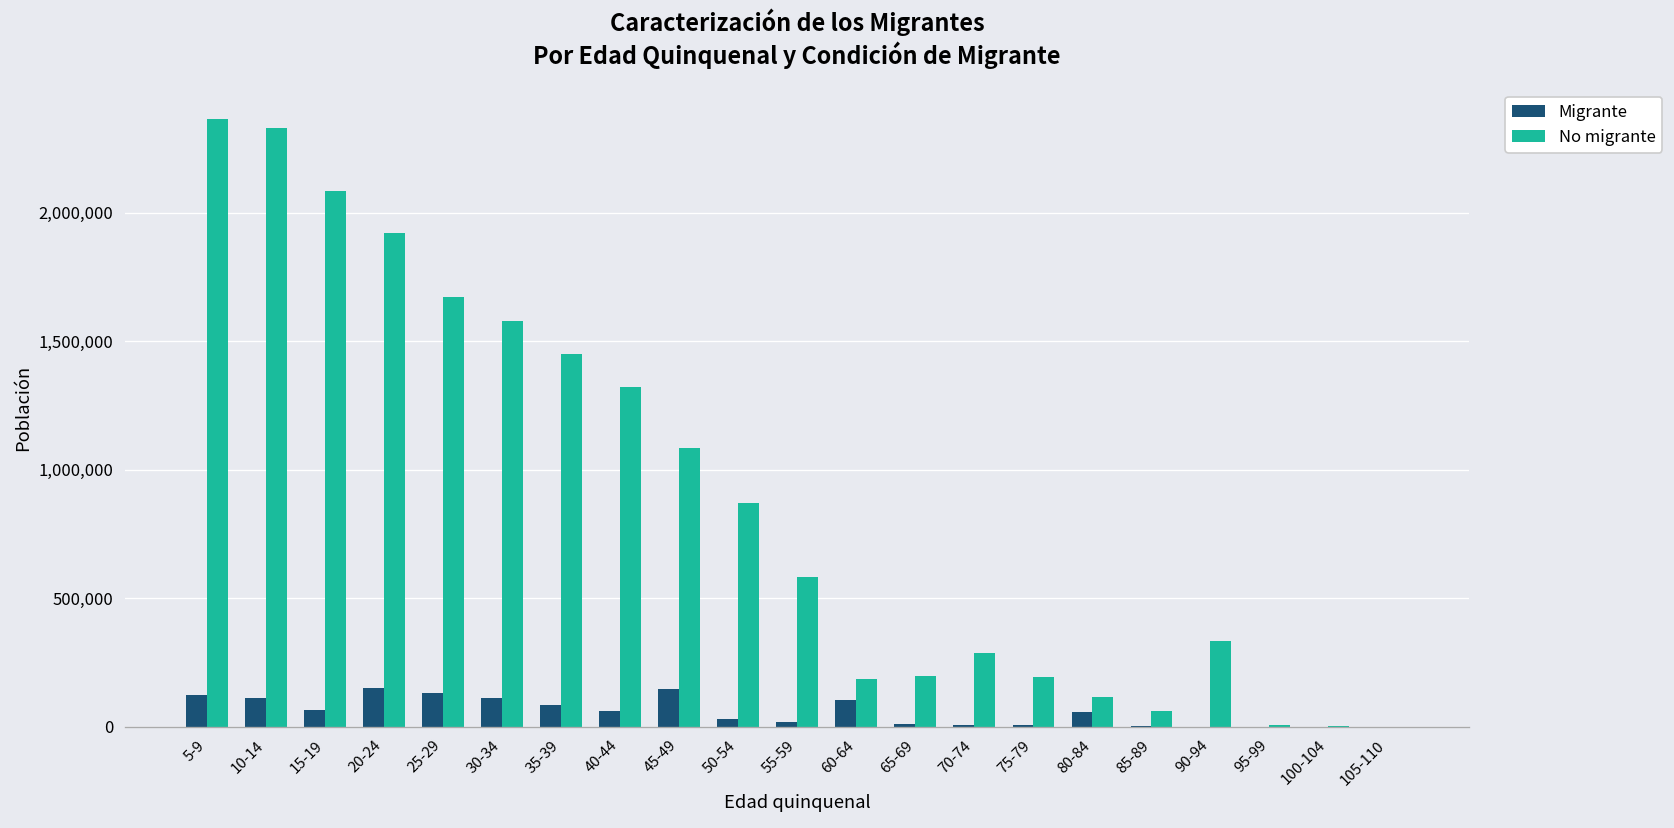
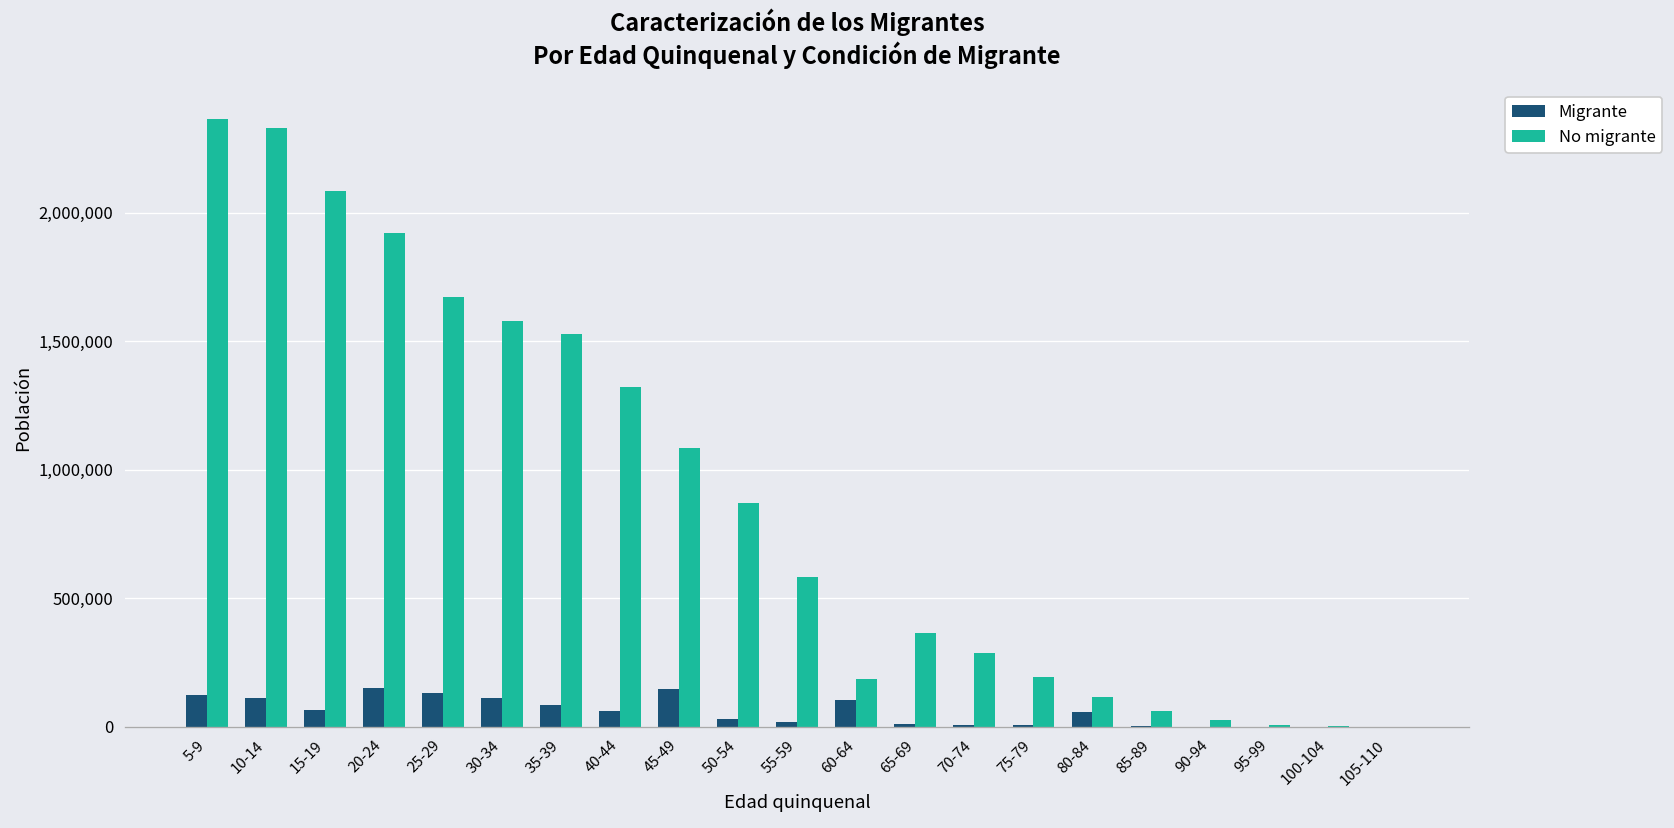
No migrante, 35-39: 1,450,000 -> 1,530,000
No migrante, 65-69: 200,000 -> 360,000
No migrante, 90-94: 330,000 -> 30,000
